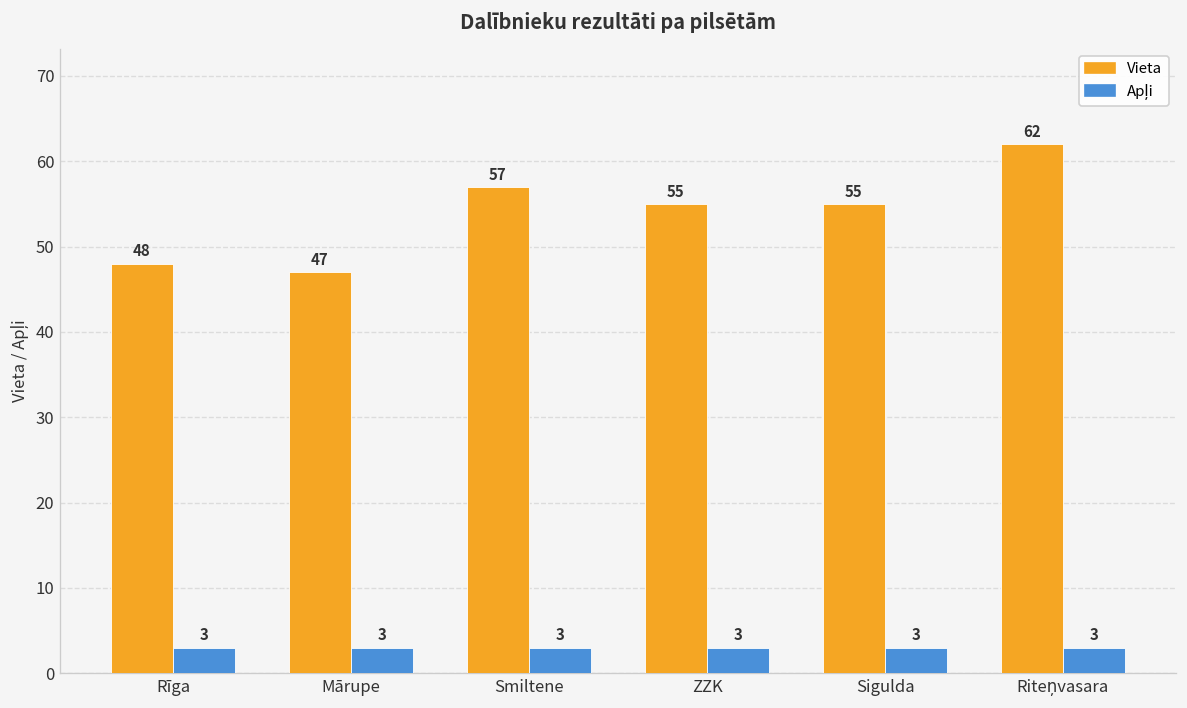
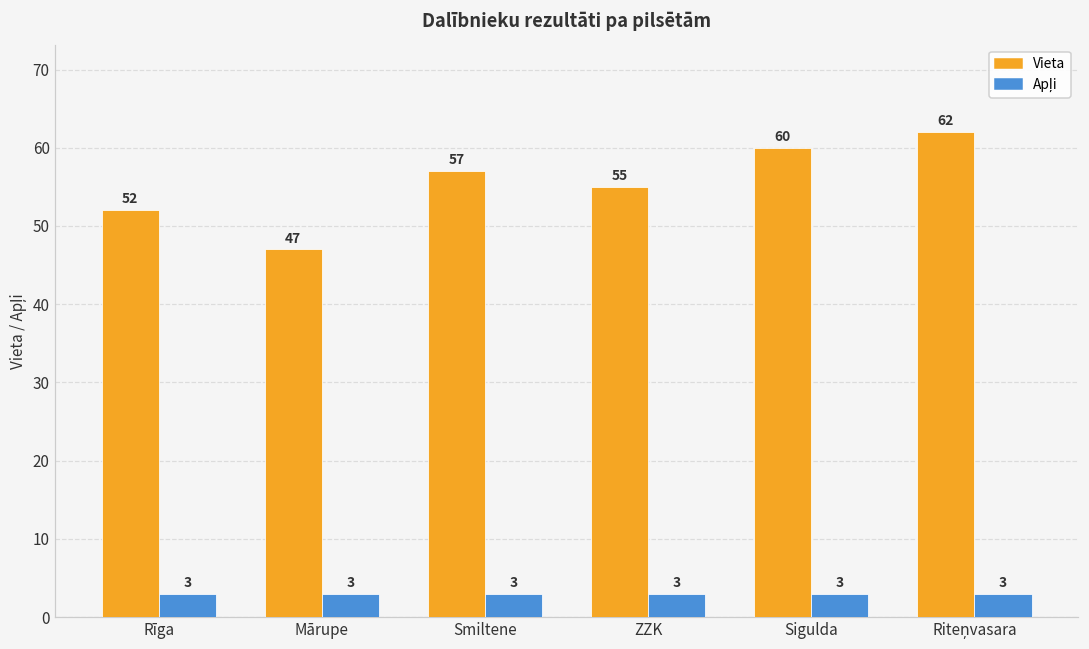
Vieta, Rīga: 48 -> 52
Vieta, Sigulda: 55 -> 60
